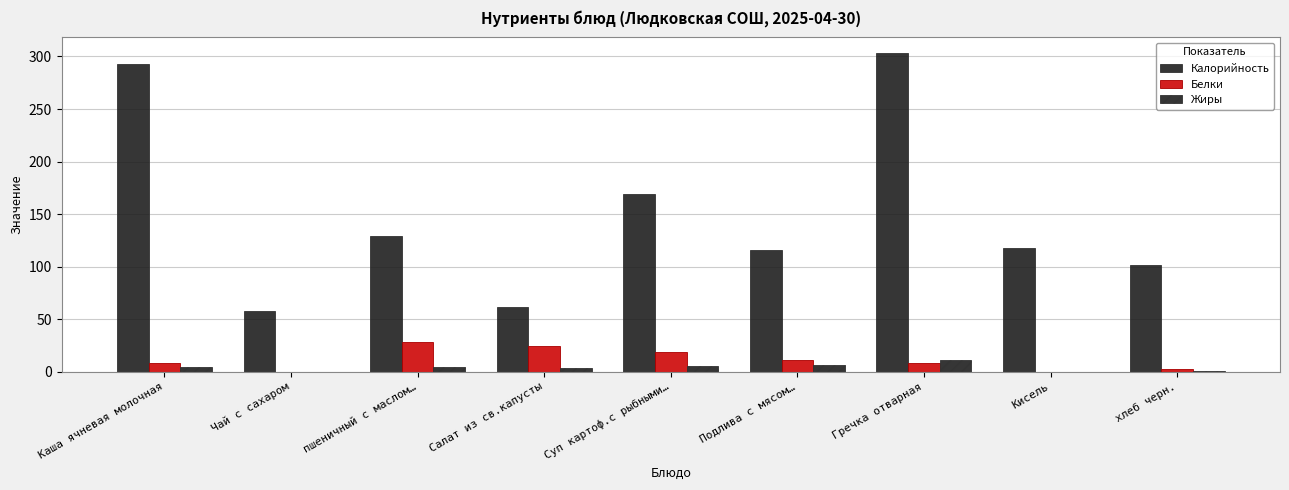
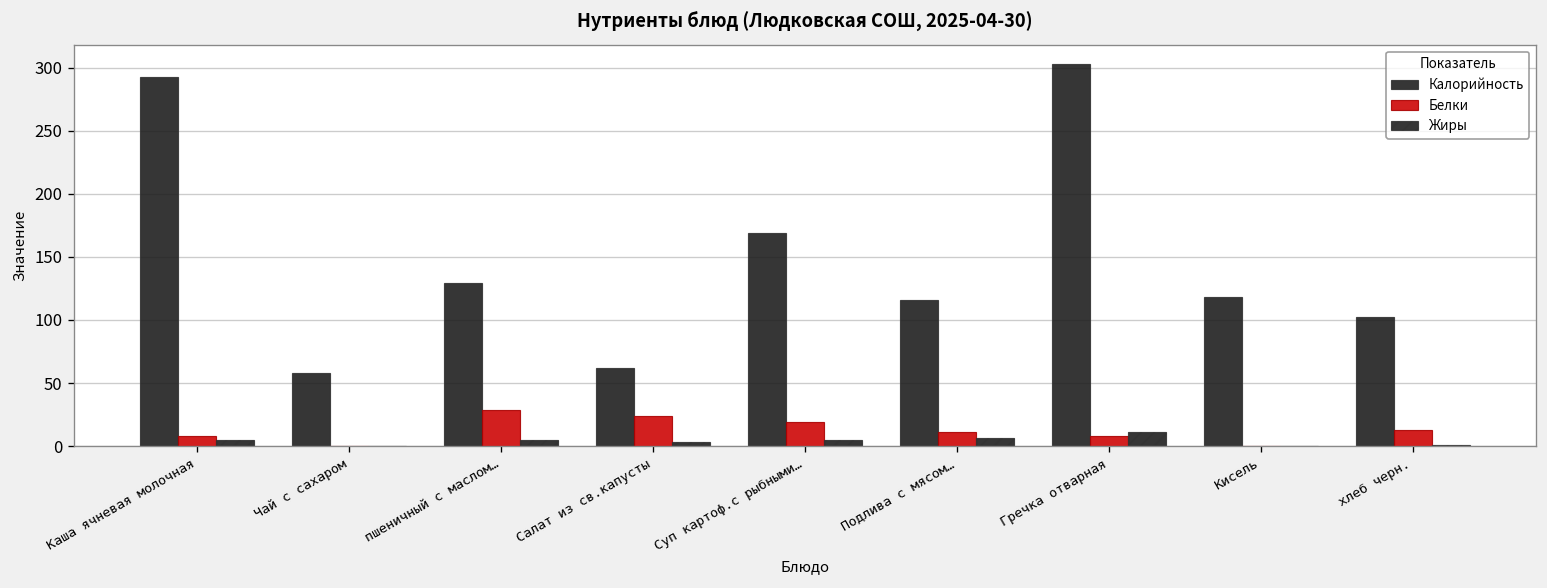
Белки, хлеб черн.: 3 -> 13
